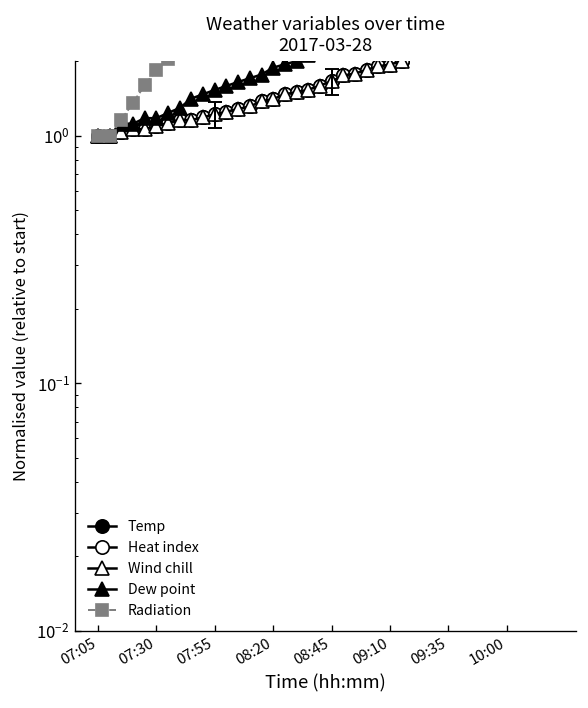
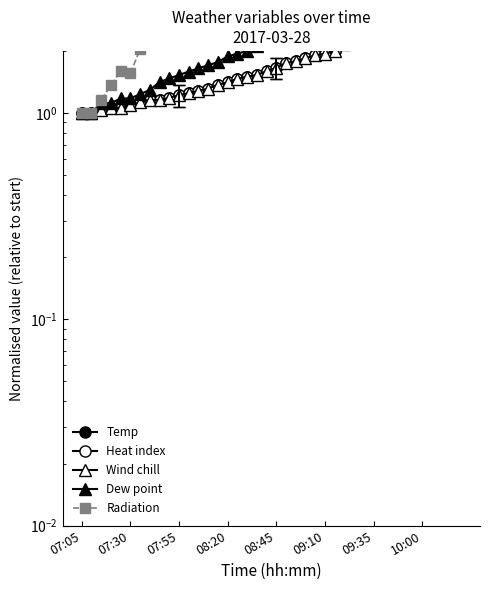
Radiation, 07:30: 1.8 -> 1.6
